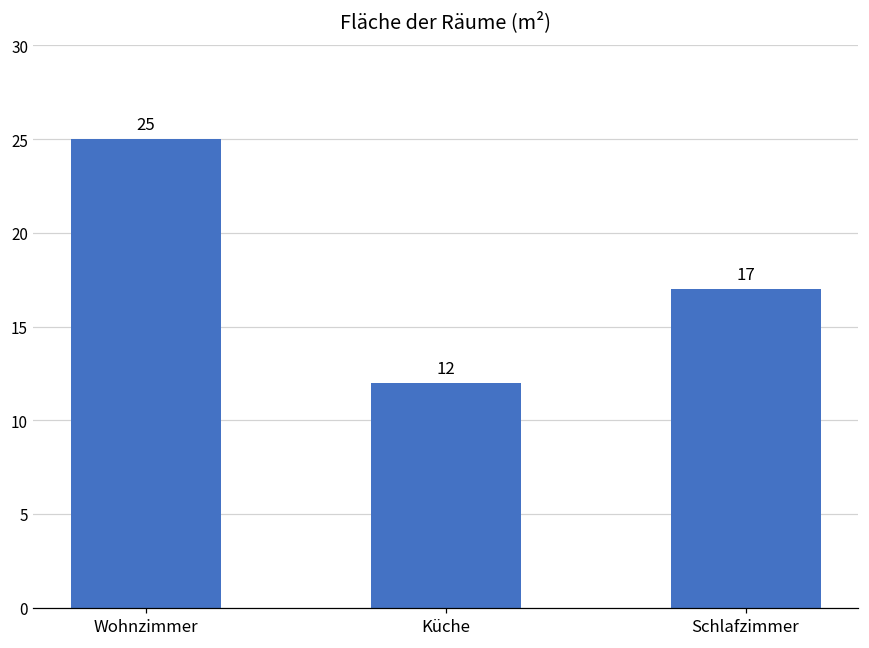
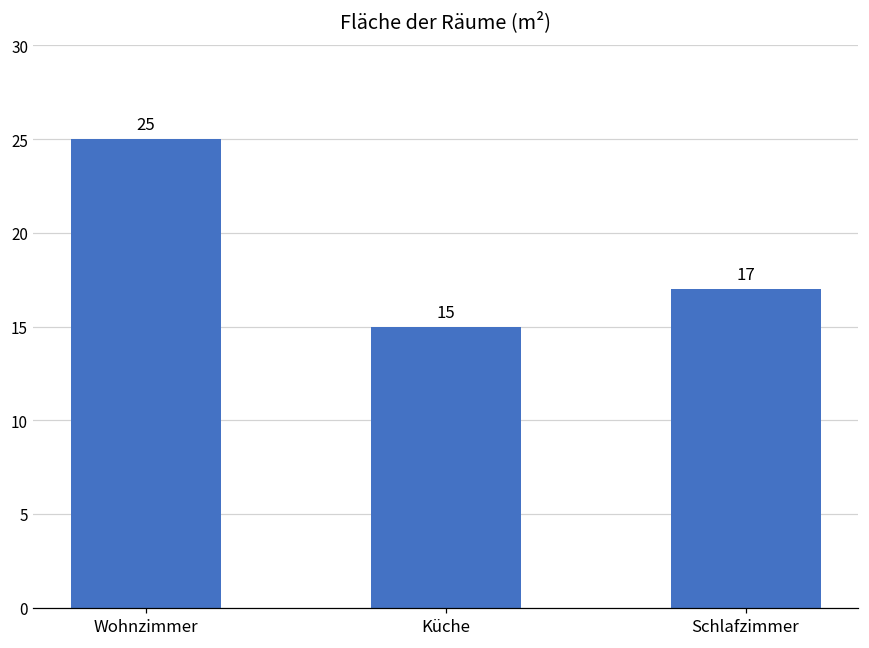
Küche: 12 -> 15
